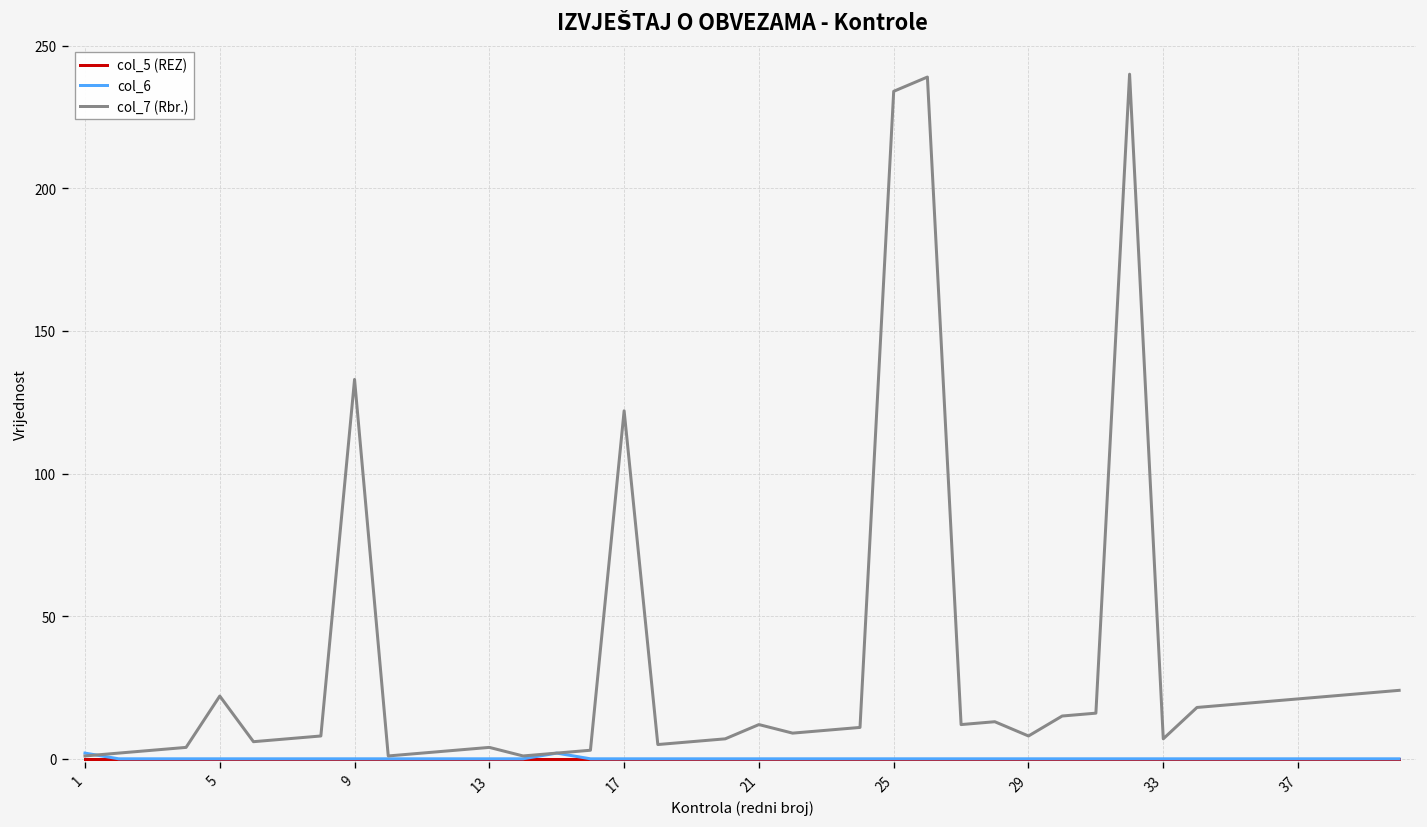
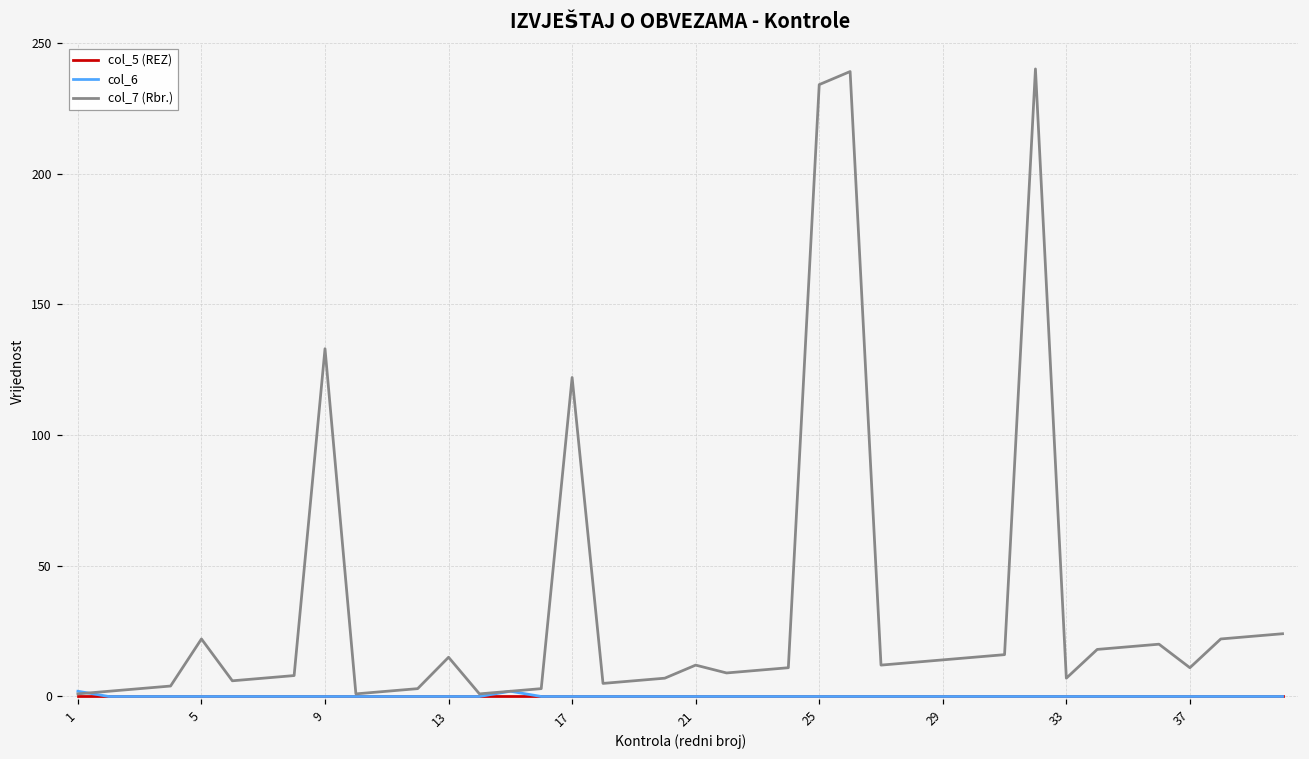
col_7 (Rbr.), 13: 4 -> 15
col_7 (Rbr.), 29: 8 -> 14
col_7 (Rbr.), 37: 21 -> 11
